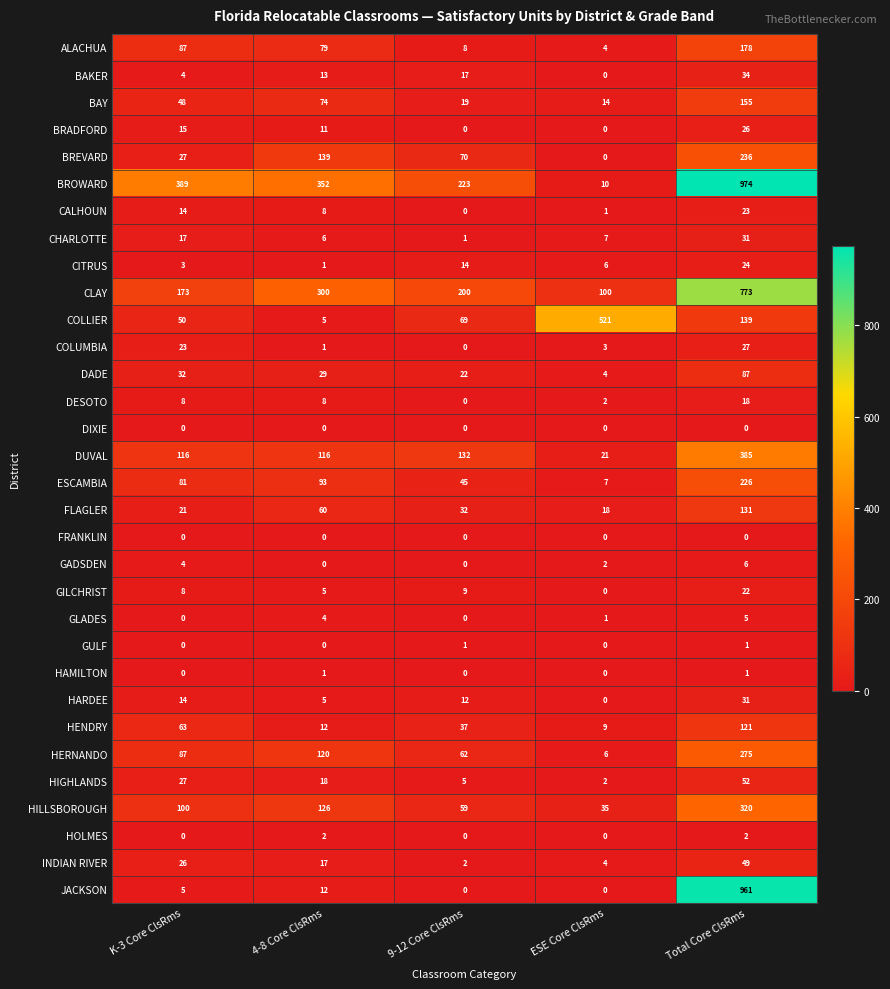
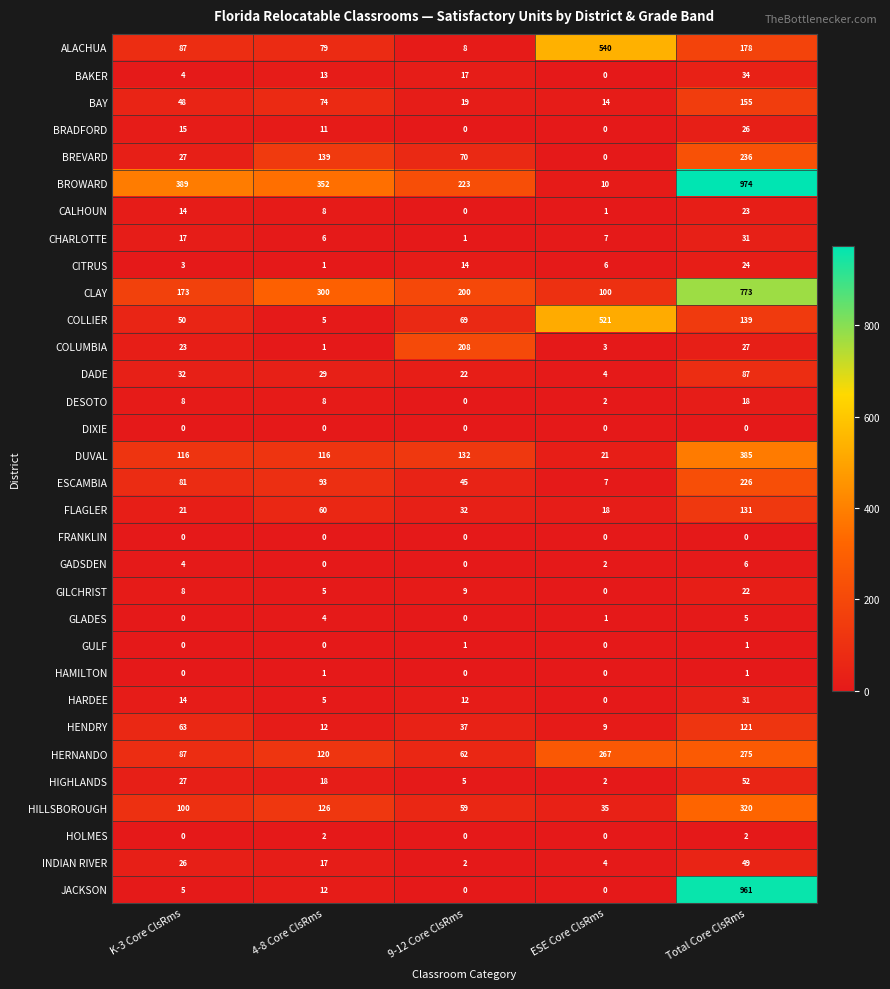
ALACHUA, ESE Core ClsRms: 4 -> 540
COLUMBIA, 9-12 Core ClsRms: 0 -> 208
HERNANDO, ESE Core ClsRms: 6 -> 267
